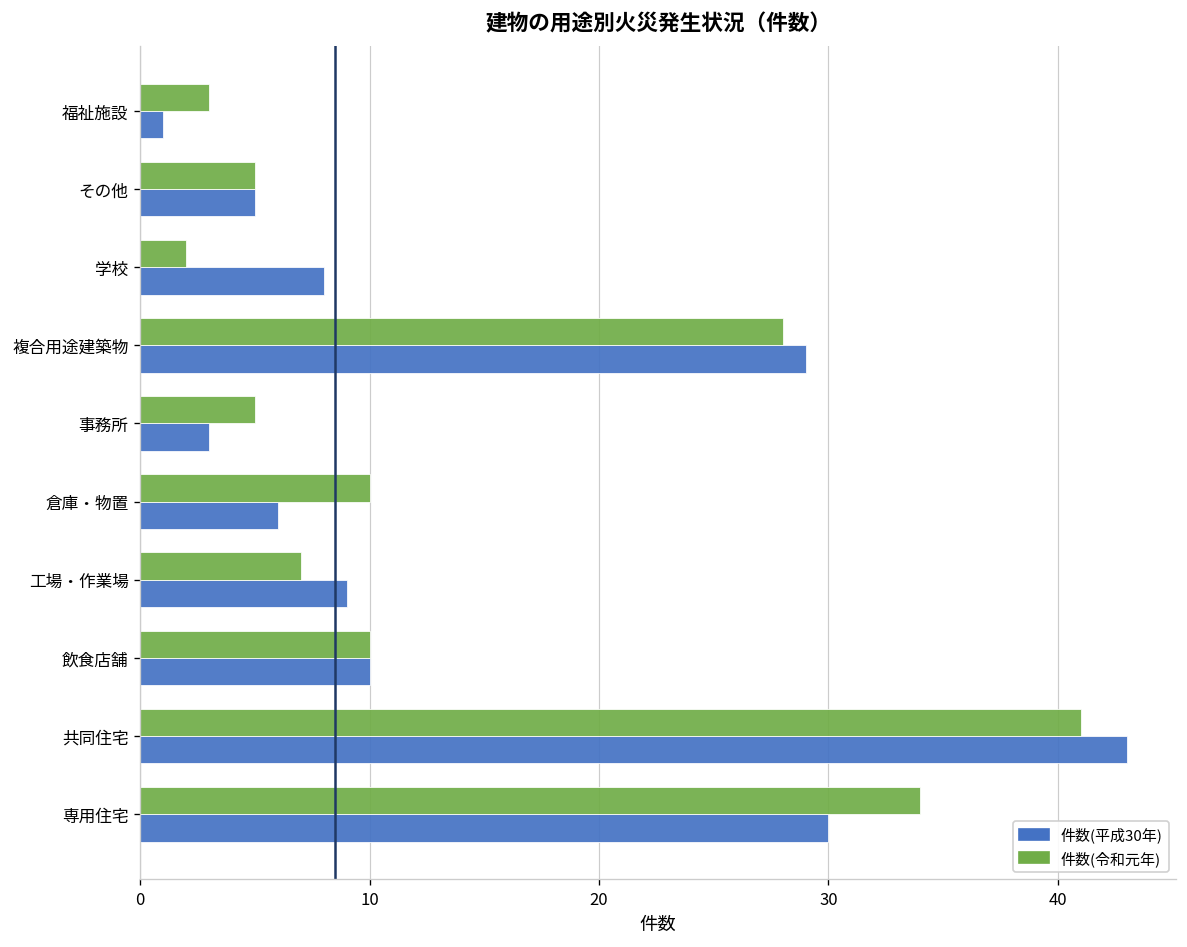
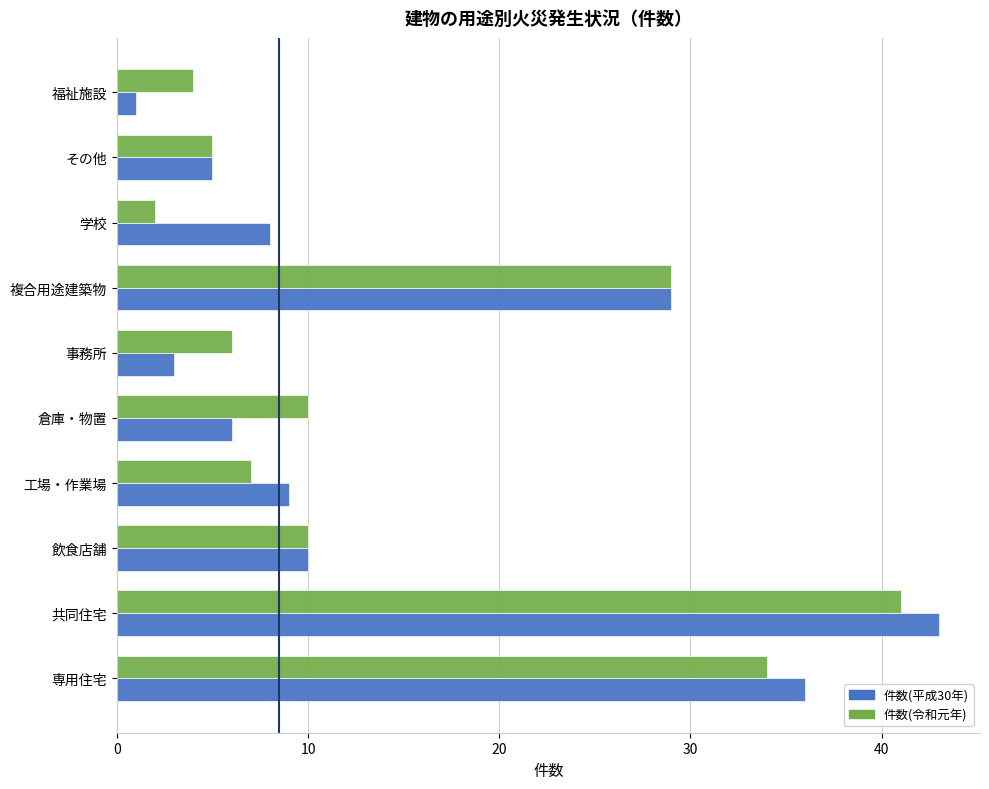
件数(令和元年), 福祉施設: 3 -> 4
件数(令和元年), 複合用途建築物: 28 -> 29
件数(令和元年), 事務所: 5 -> 6
件数(平成30年), 専用住宅: 30 -> 36
